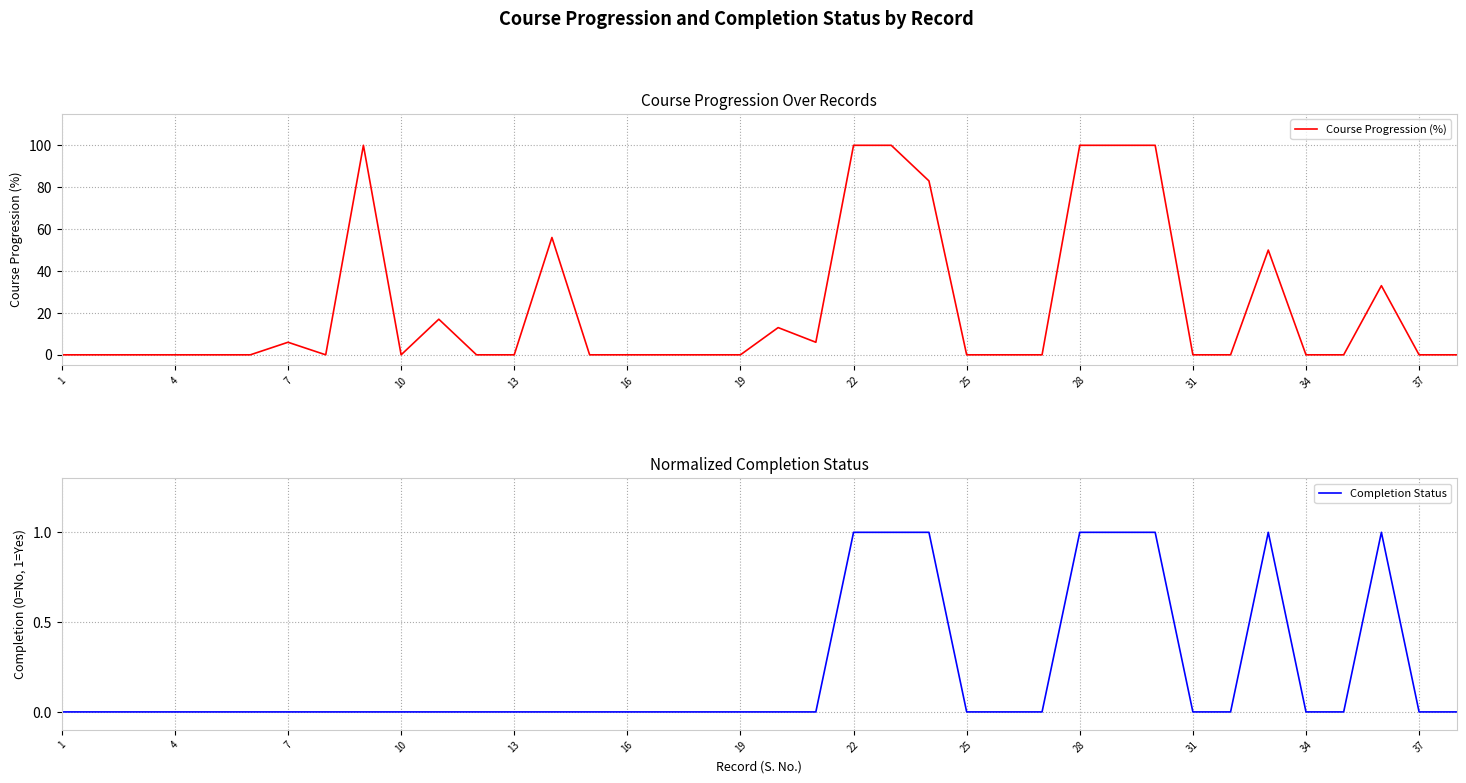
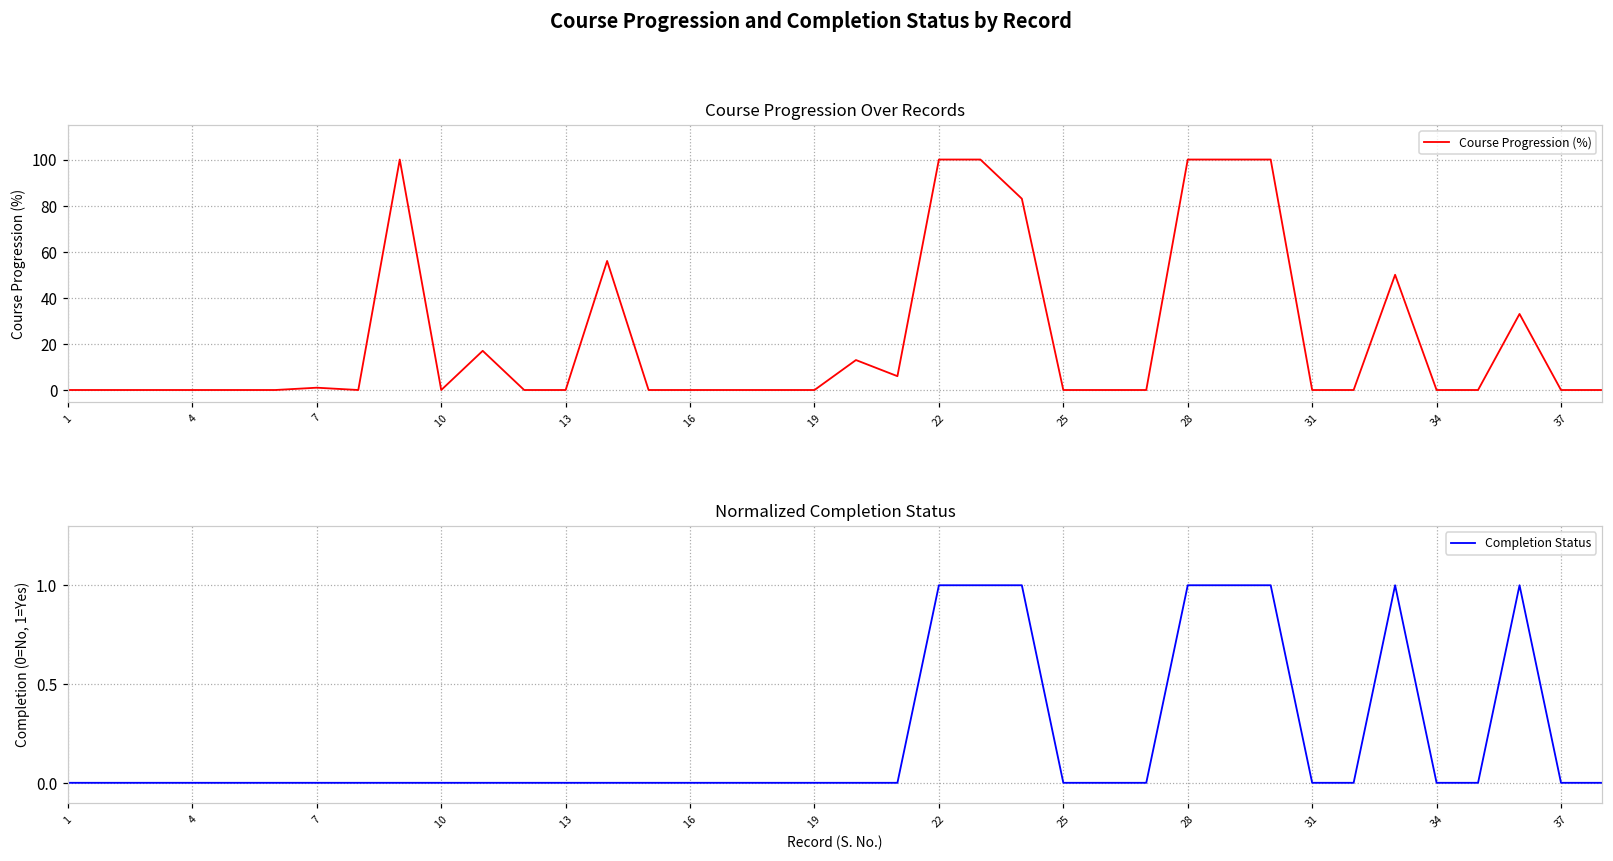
Course Progression Over Records, 7: 6 -> 1
